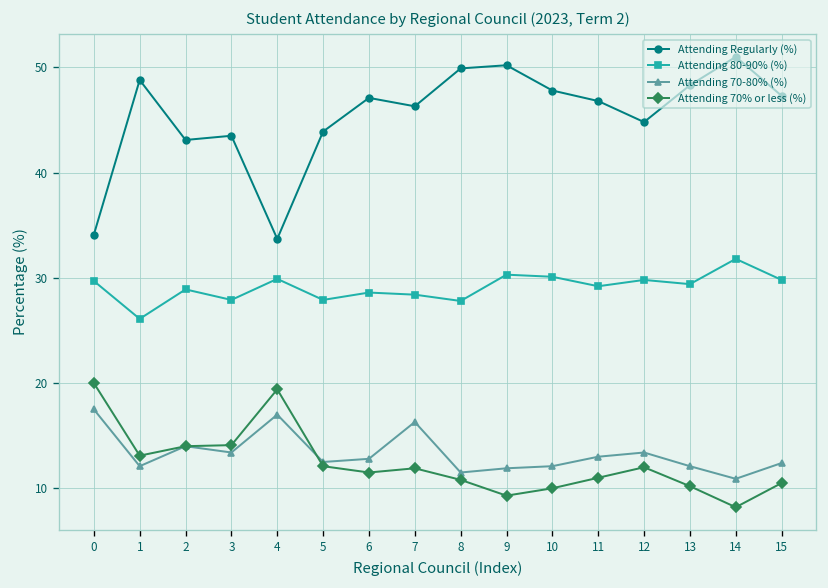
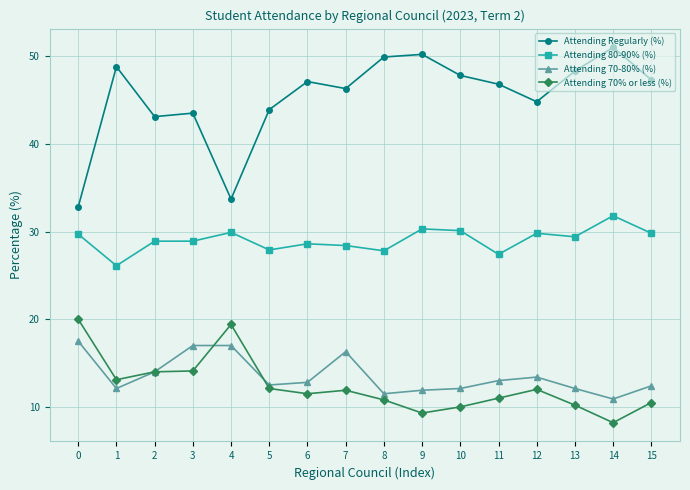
Attending Regularly (%), 0: 34 -> 33
Attending 80-90% (%), 3: 28 -> 29
Attending 70-80% (%), 3: 13 -> 17
Attending 80-90% (%), 11: 29 -> 27
